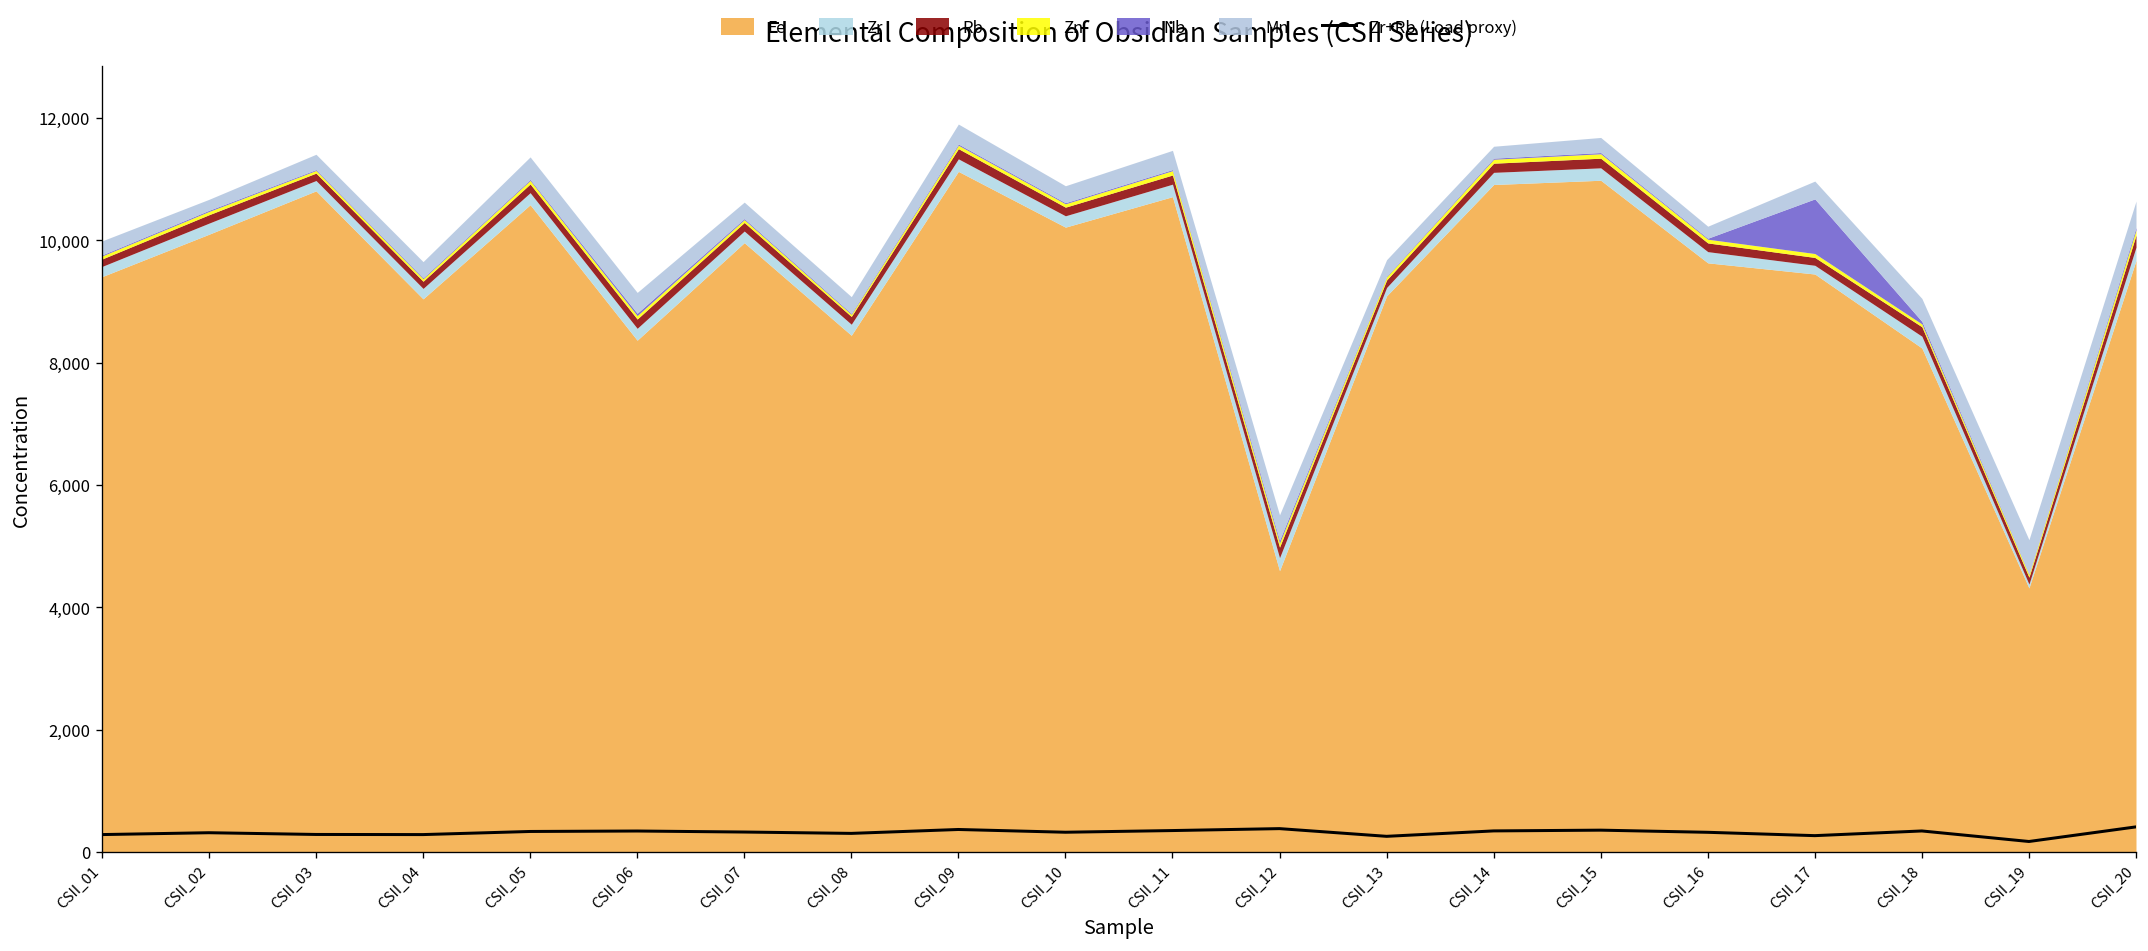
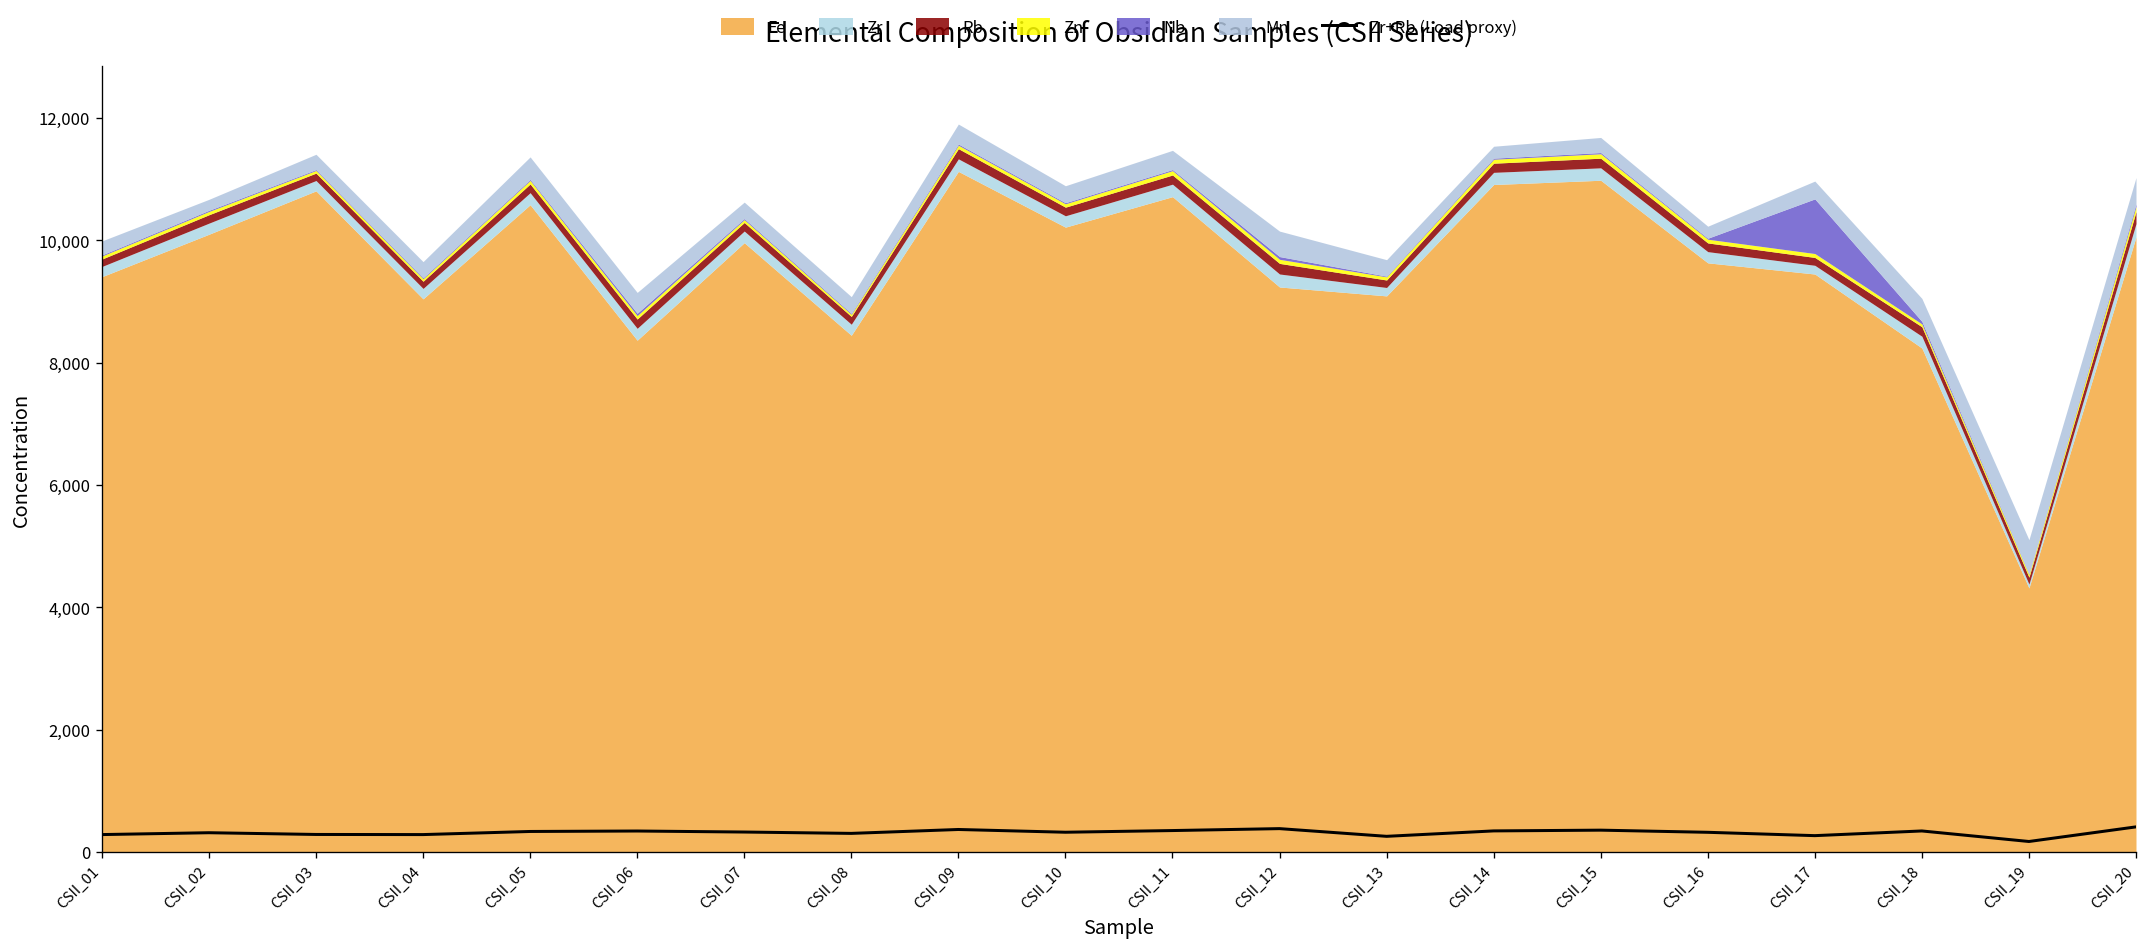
Fe, CSII_12: 4,600 -> 9,200
Fe, CSII_20: 9,700 -> 10,100
